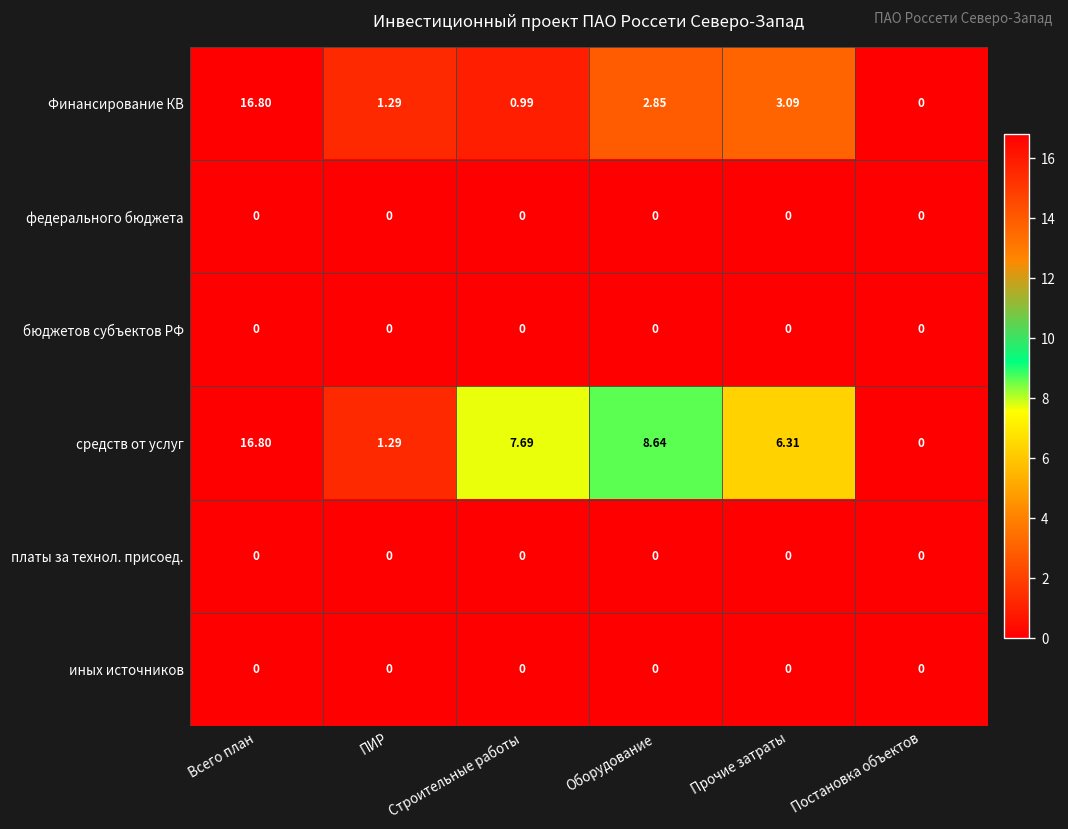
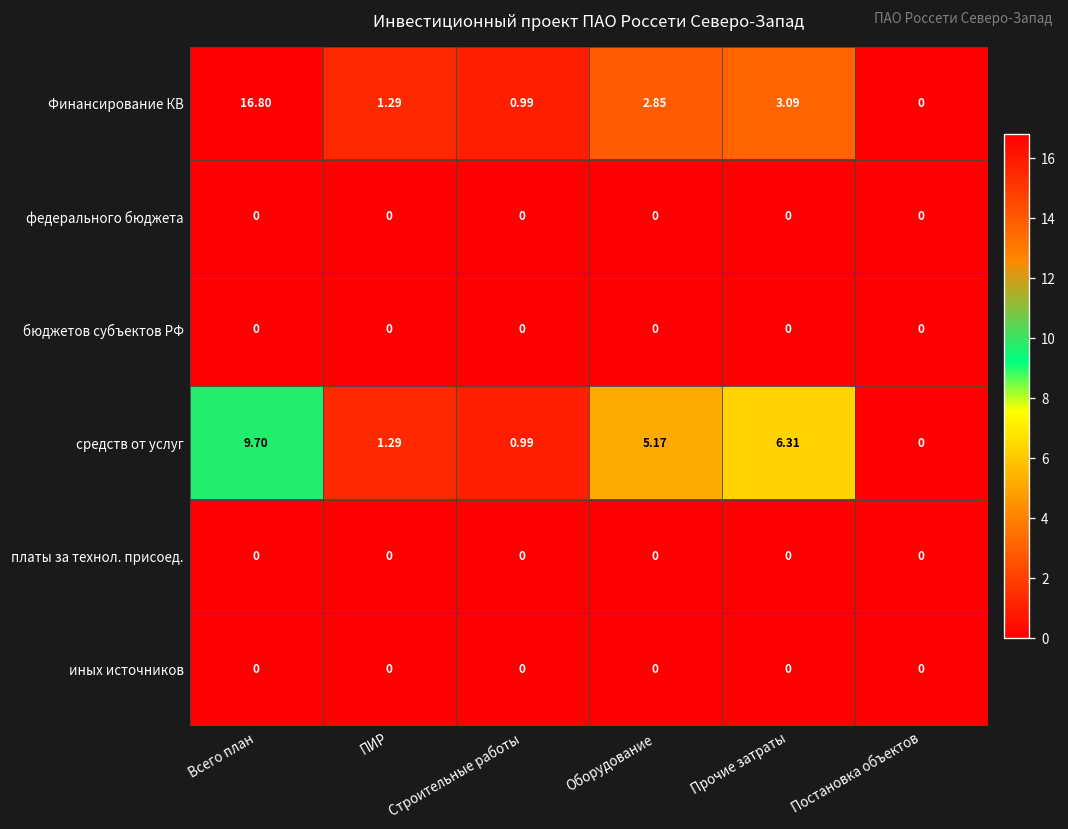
средств от услуг, Всего план: 16.80 -> 9.70
средств от услуг, Строительные работы: 7.69 -> 0.99
средств от услуг, Оборудование: 8.64 -> 5.17
